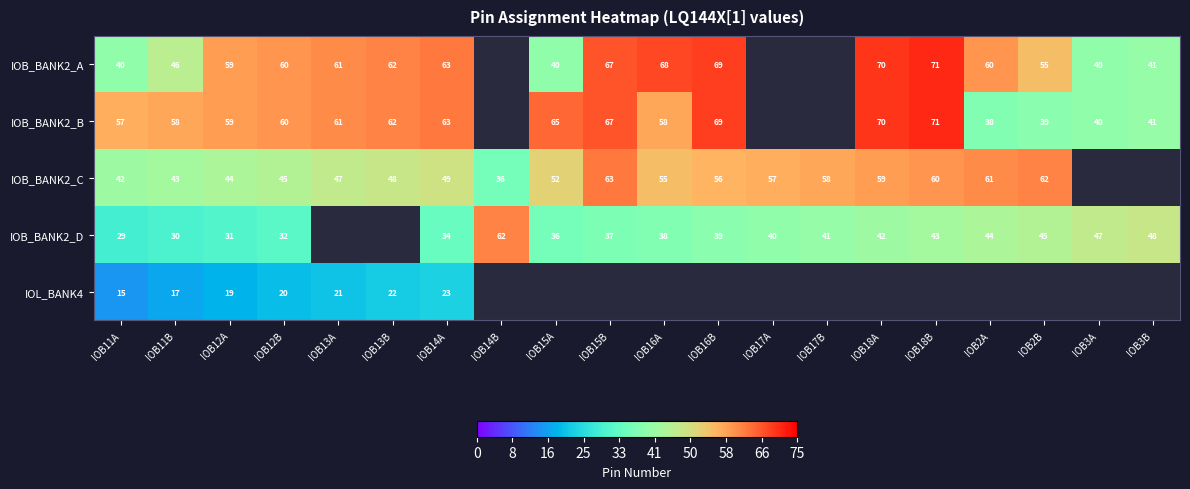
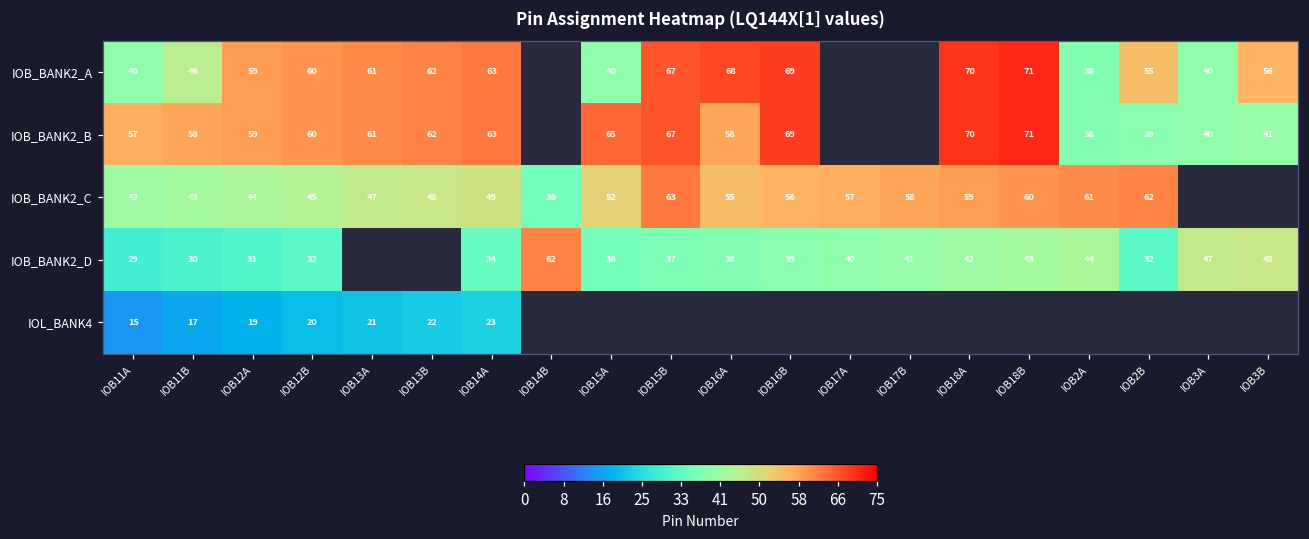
IOB_BANK2_A, IOB2A: 60 -> 38
IOB_BANK2_A, IOB3B: 41 -> 56
IOB_BANK2_D, IOB2B: 45 -> 32
